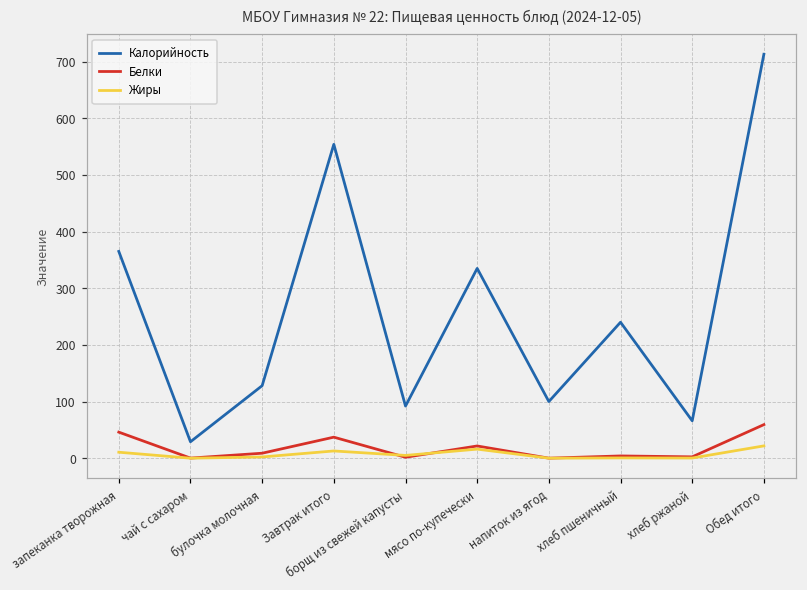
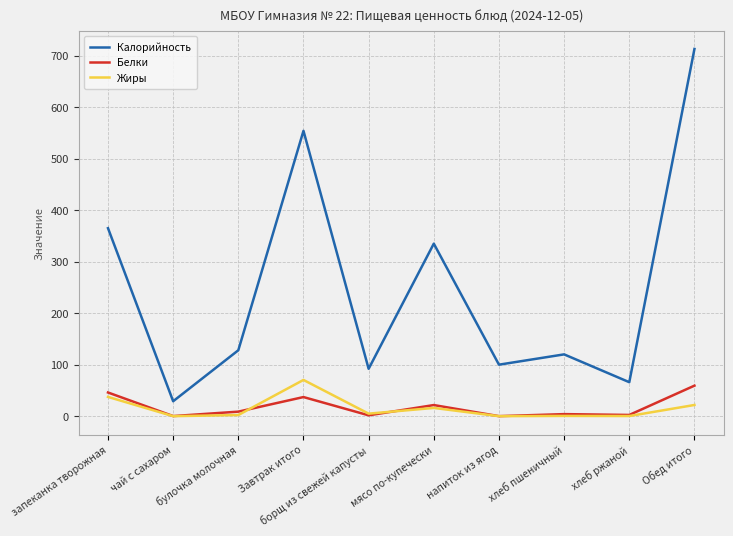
Жиры, запеканка творожная: 10 -> 40
Жиры, Завтрак итого: 10 -> 70
Калорийность, хлеб пшеничный: 240 -> 120
